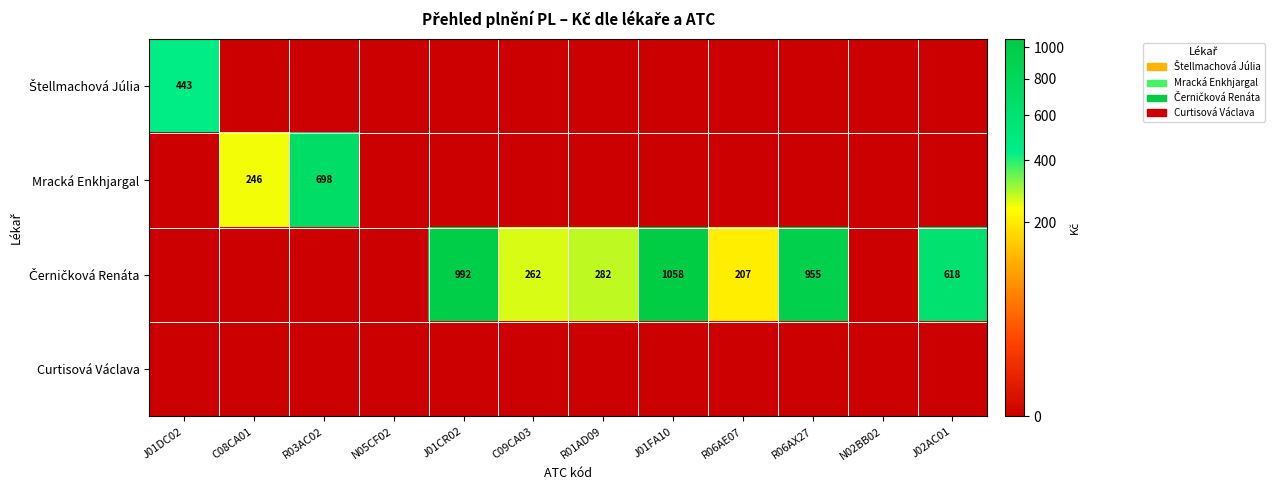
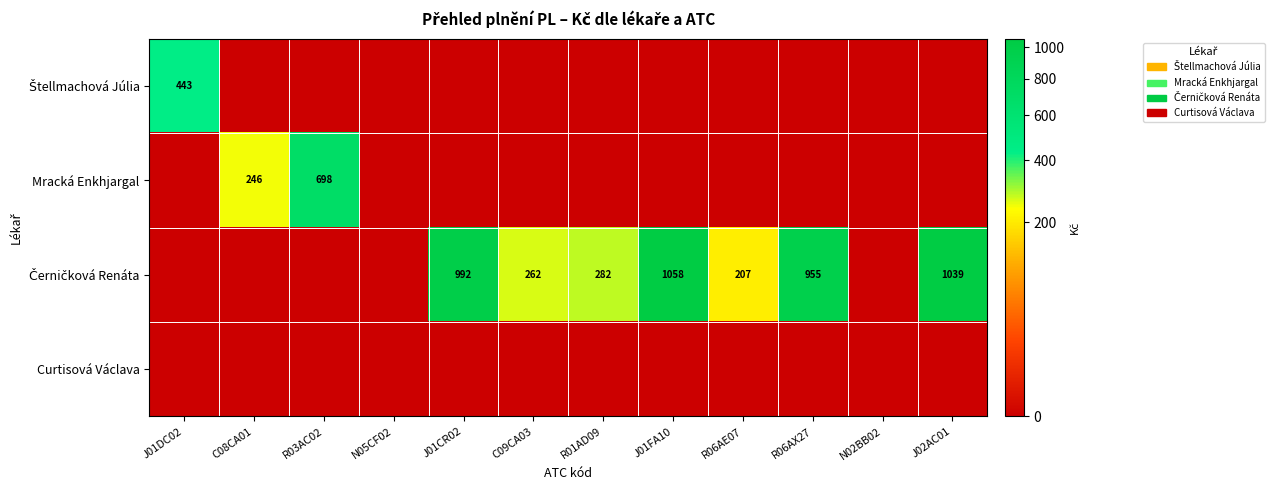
Černičková Renáta, J02AC01: 618 -> 1039
